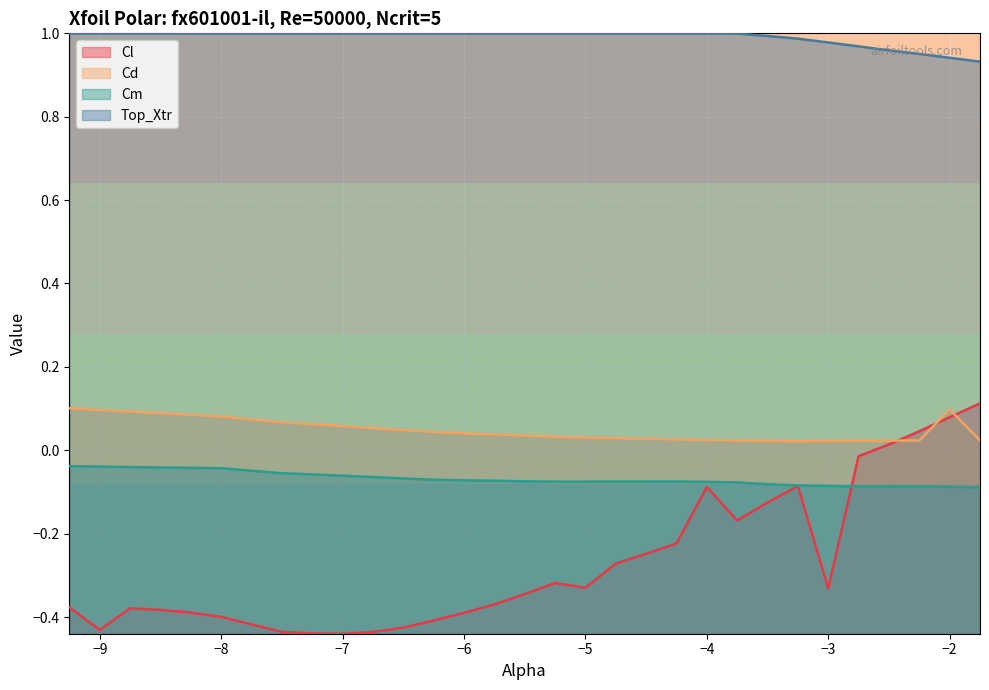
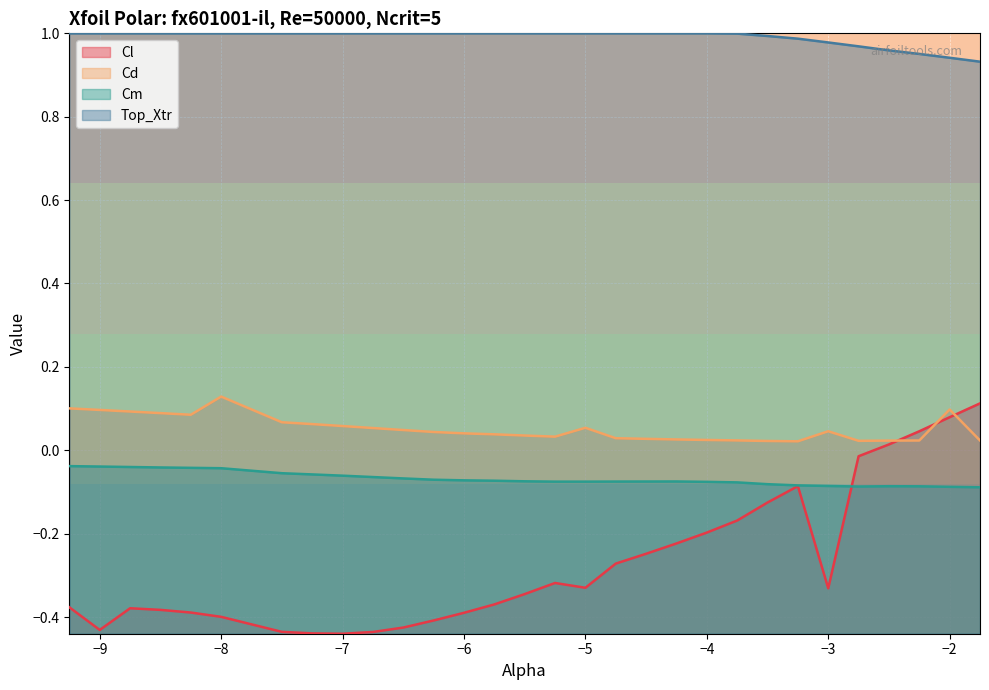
Cd, −8: 0.08 -> 0.13
Cd, −5: 0.03 -> 0.05
Cl, −4: -0.09 -> -0.20
Cd, −3: 0.02 -> 0.05
